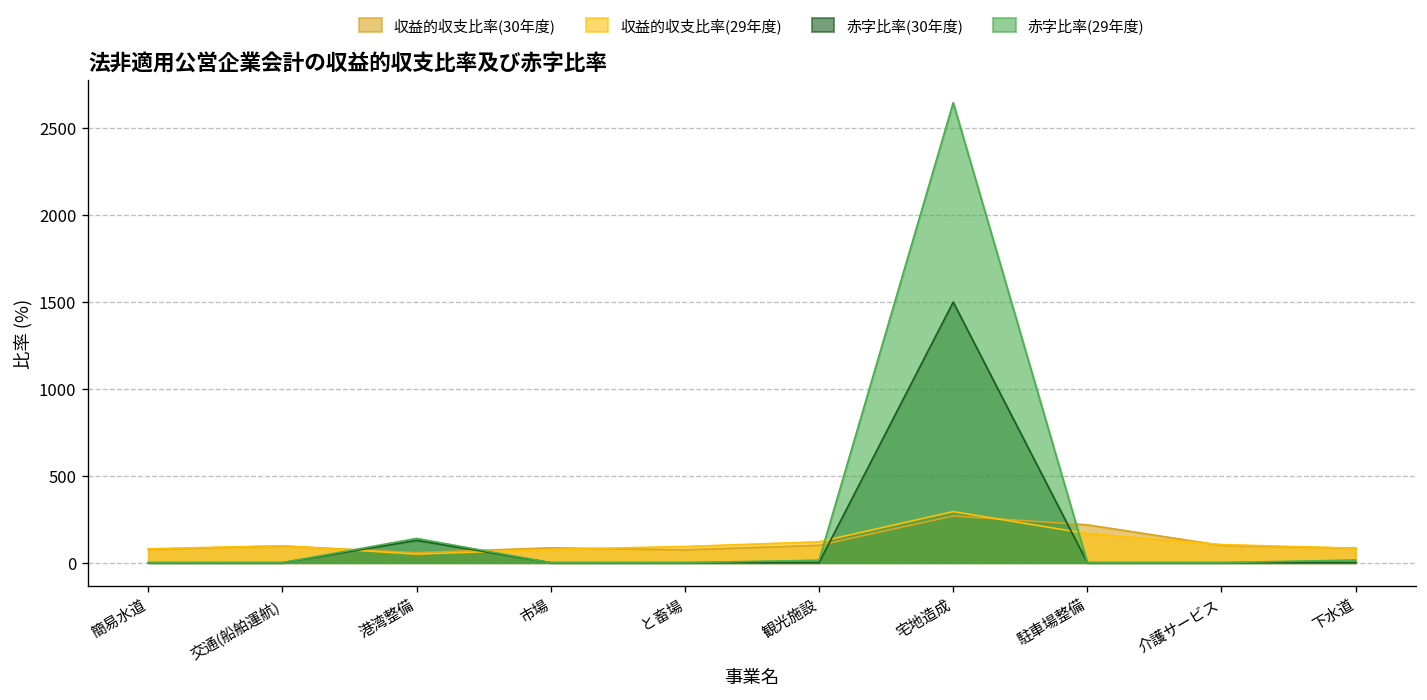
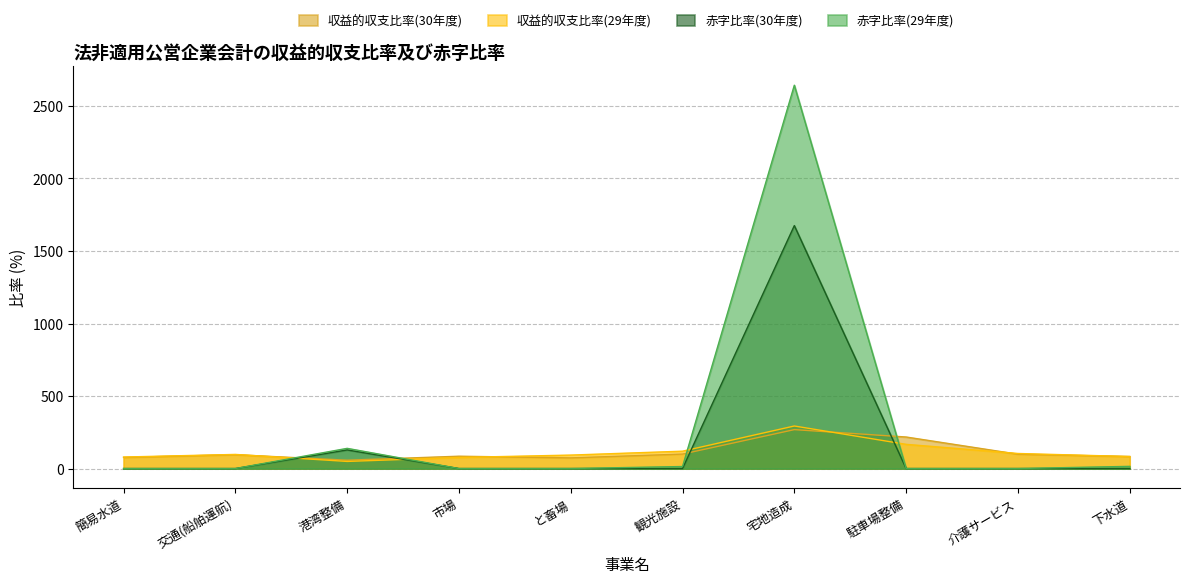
赤字比率(30年度), 宅地造成: 1500 -> 1680
